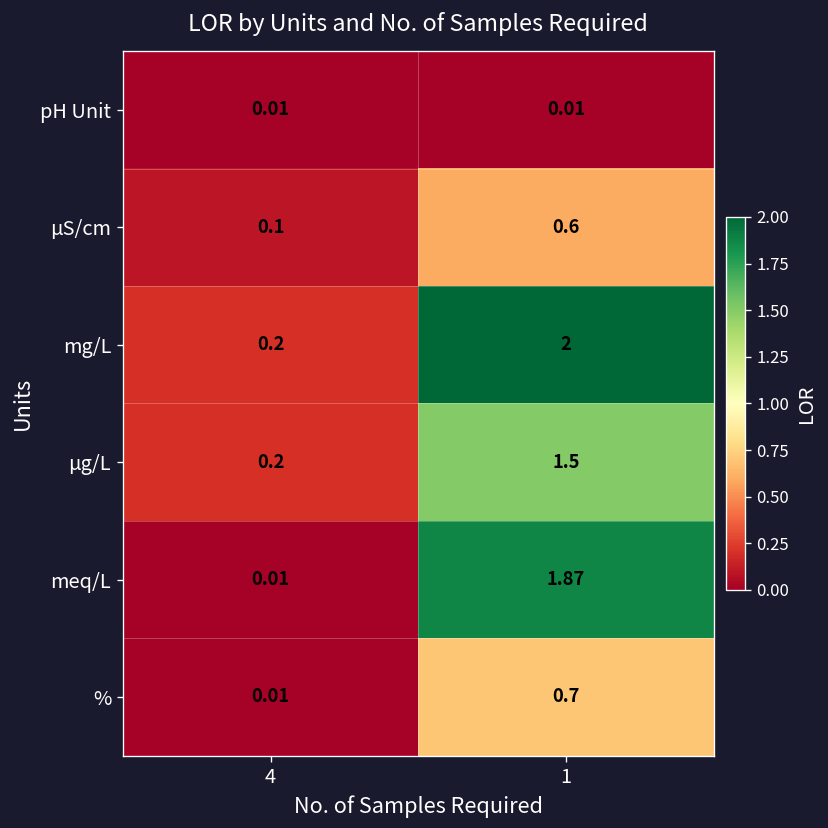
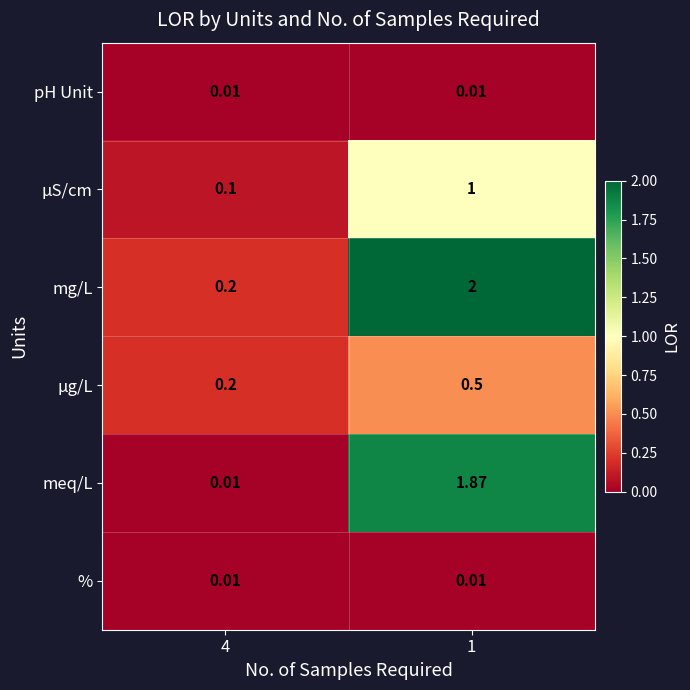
µS/cm, 1: 0.6 -> 1
µg/L, 1: 1.5 -> 0.5
%, 1: 0.7 -> 0.01
